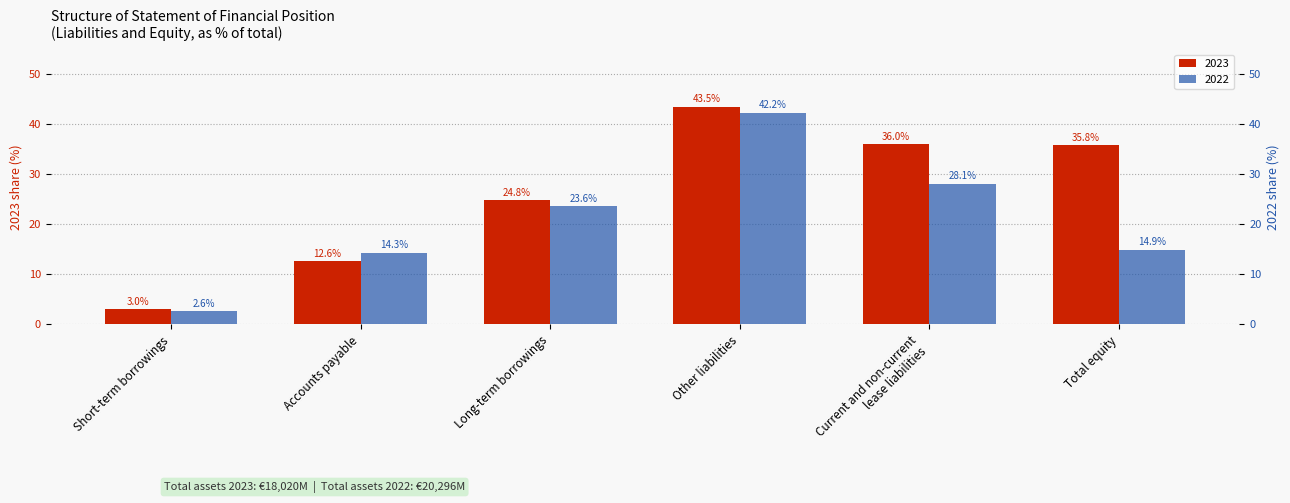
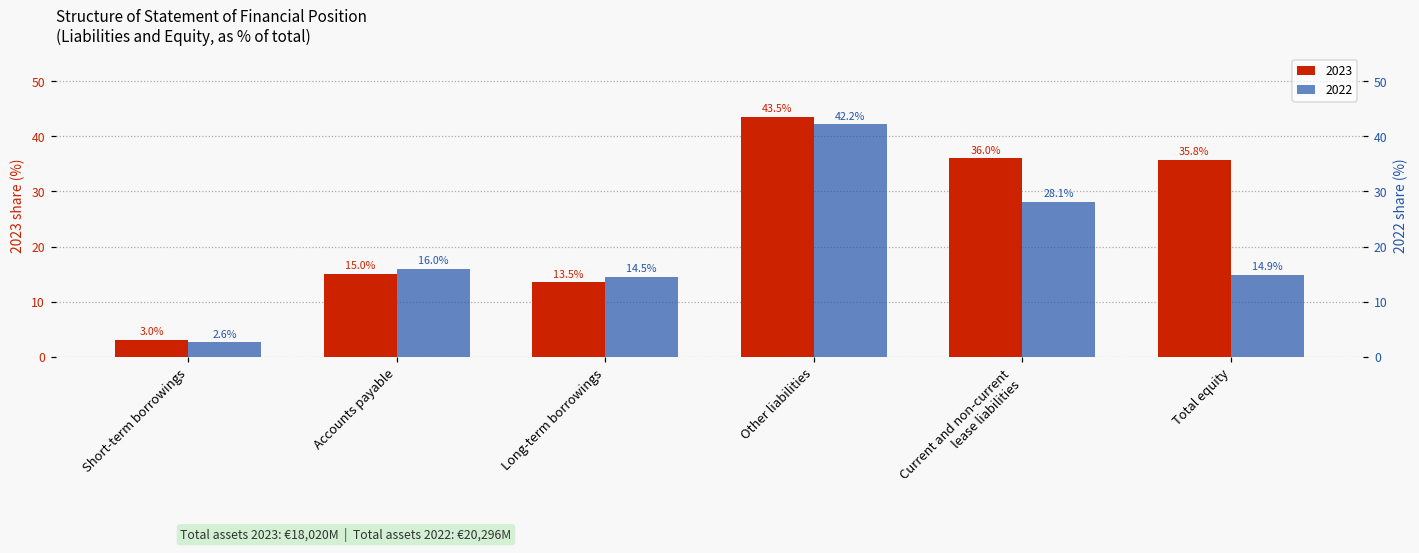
2023, Accounts payable: 12.6% -> 15.0%
2023, Long-term borrowings: 24.8% -> 13.5%
2022, Accounts payable: 14.3% -> 16.0%
2022, Long-term borrowings: 23.6% -> 14.5%
